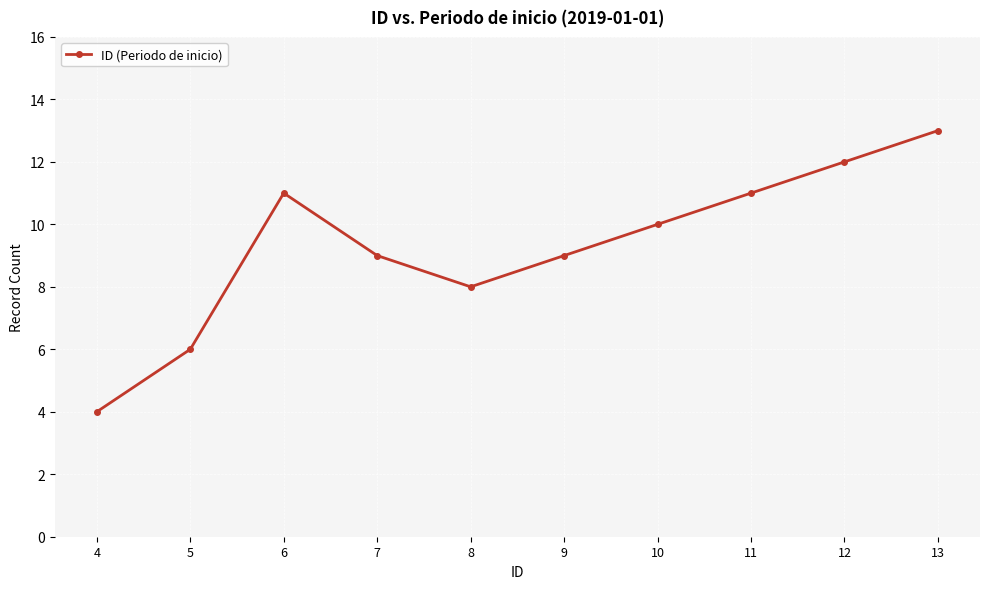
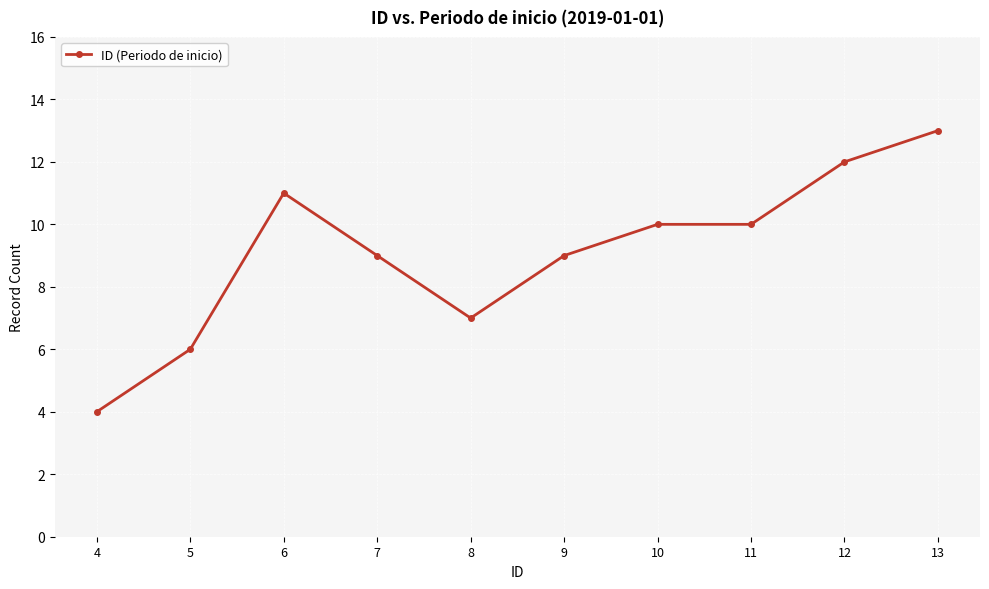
8: 8 -> 7
11: 11 -> 10
